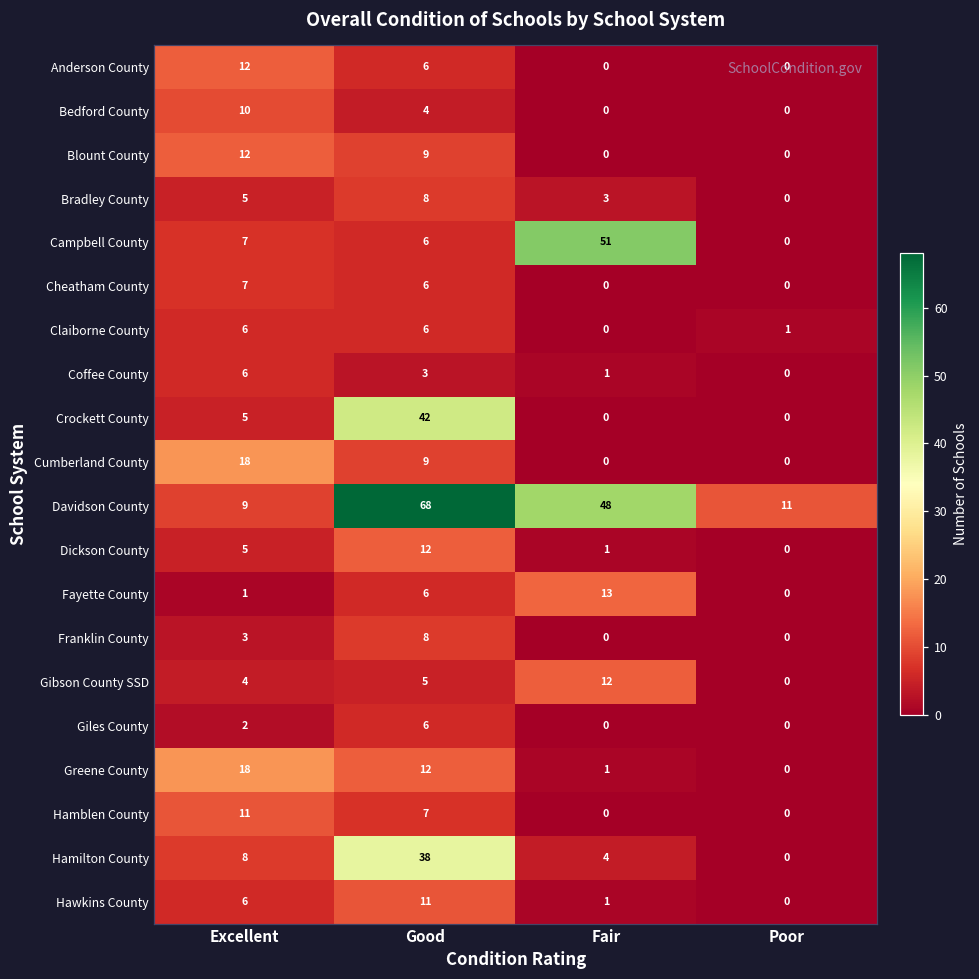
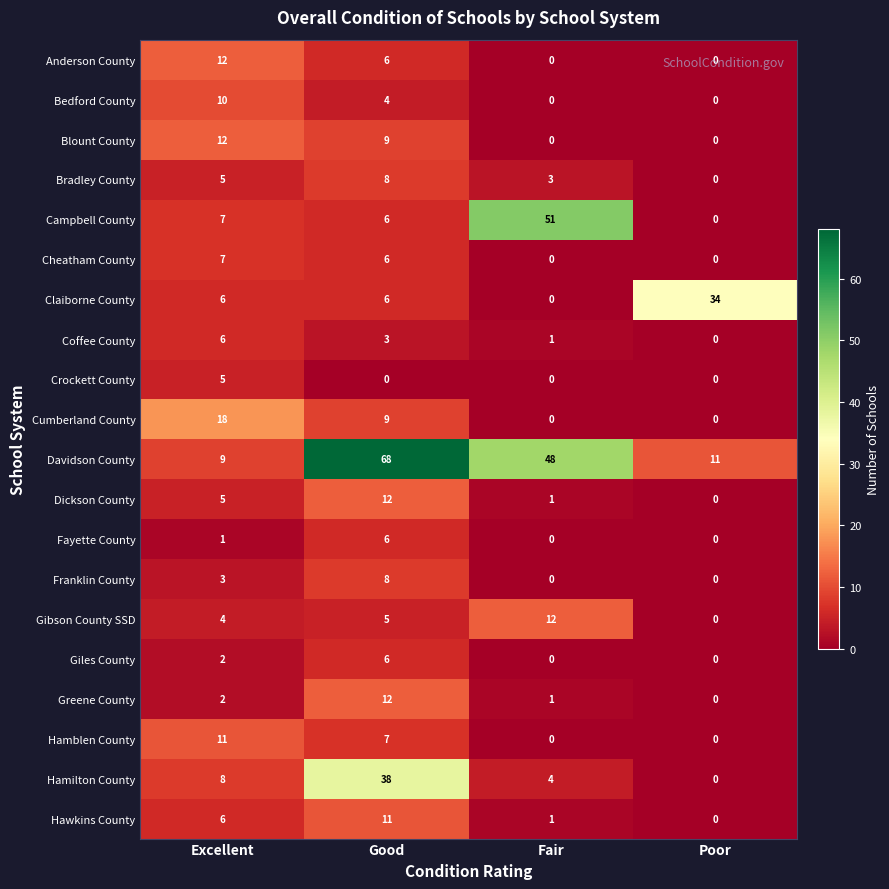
Claiborne County, Poor: 1 -> 34
Crockett County, Good: 42 -> 0
Fayette County, Fair: 13 -> 0
Greene County, Excellent: 18 -> 2
